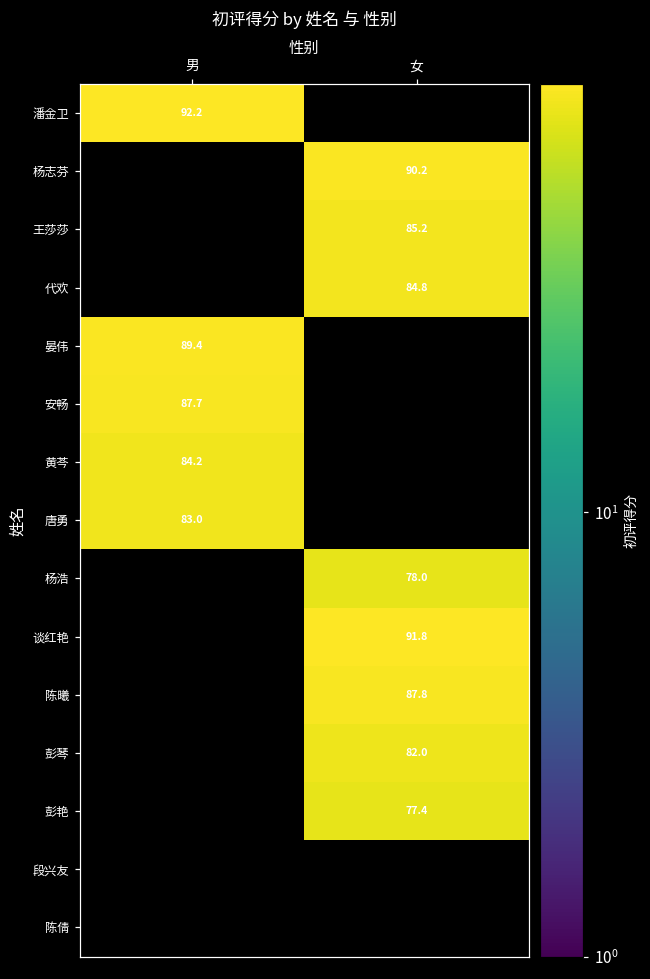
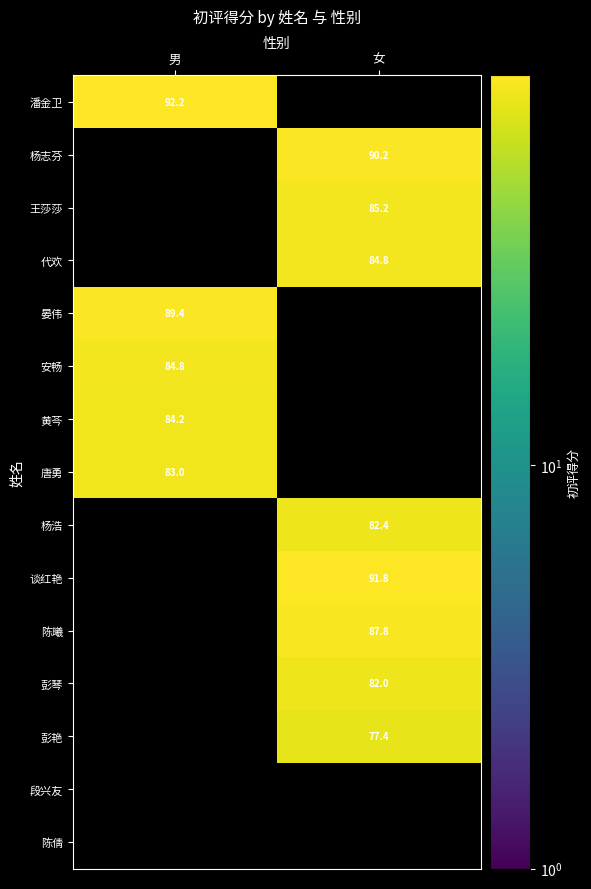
安畅, 男: 87.7 -> 84.8
杨浩, 女: 78.0 -> 82.4
